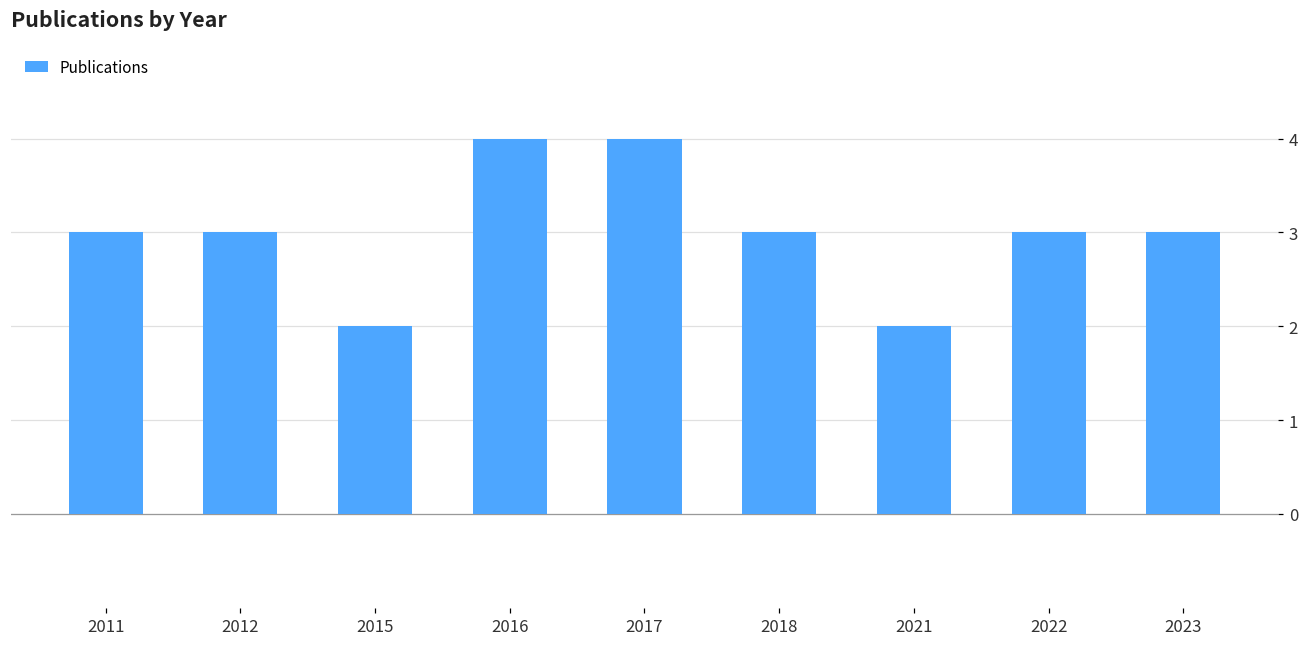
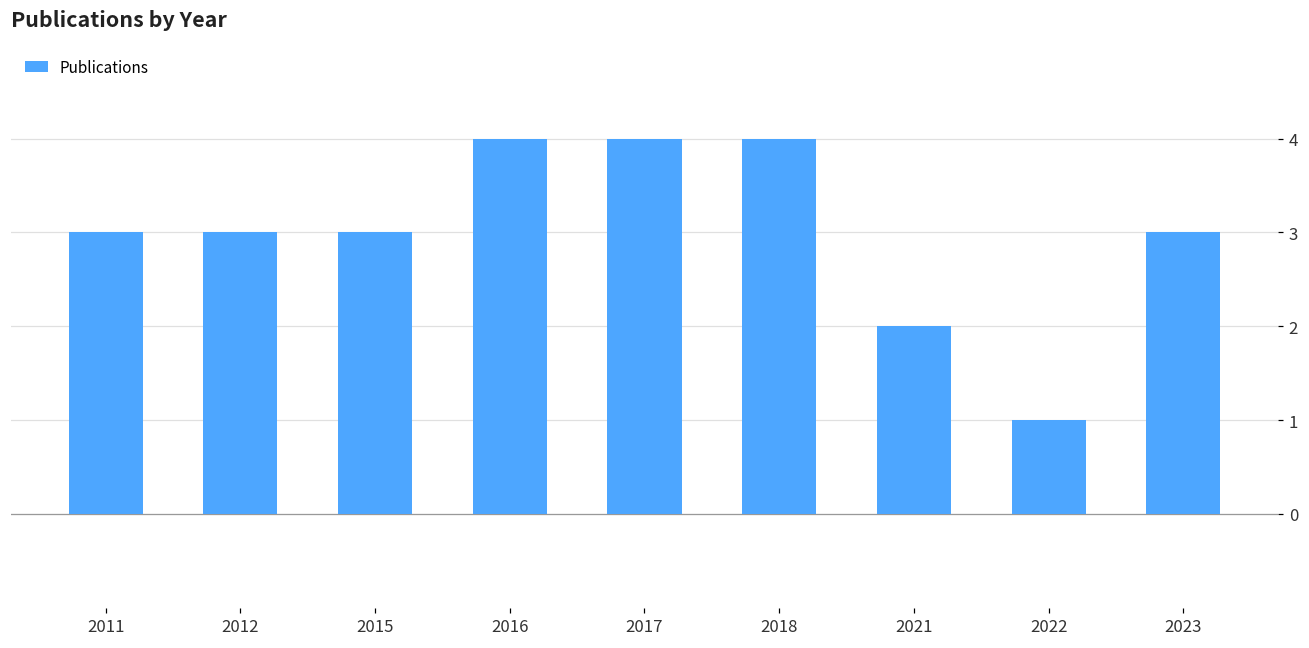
2015: 2 -> 3
2018: 3 -> 4
2022: 3 -> 1
